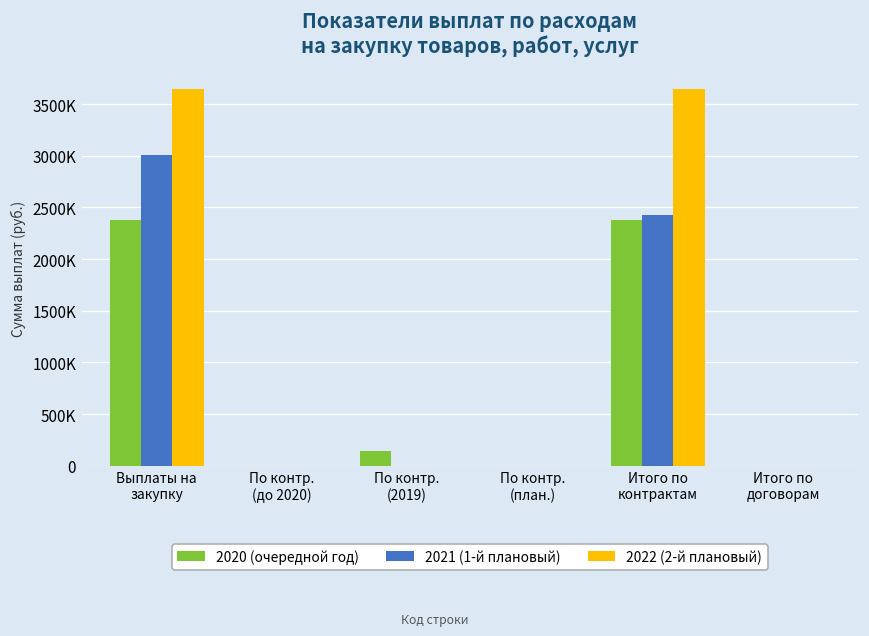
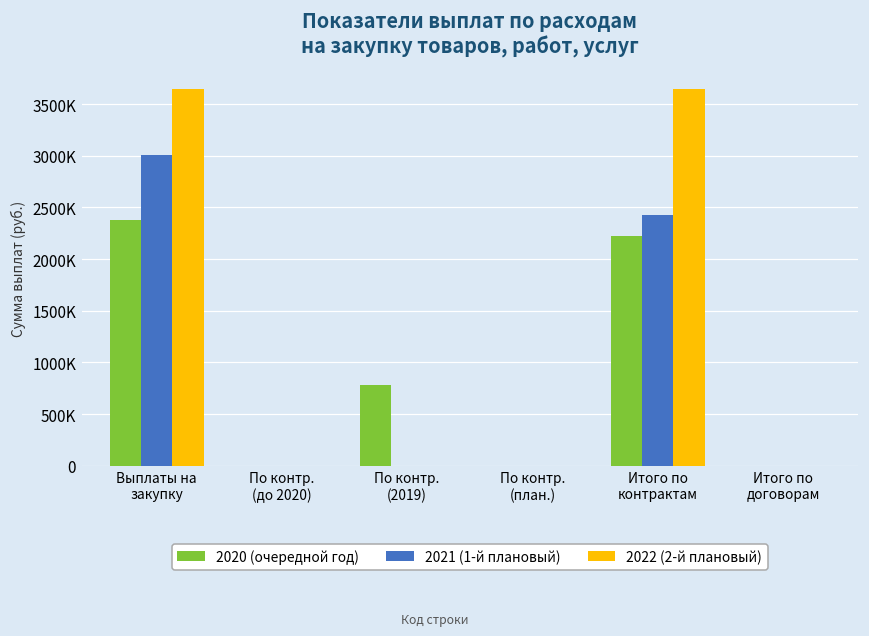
2020 (очередной год), По контр. (2019): 100000 -> 800000
2020 (очередной год), Итого по контрактам: 2400000 -> 2200000
